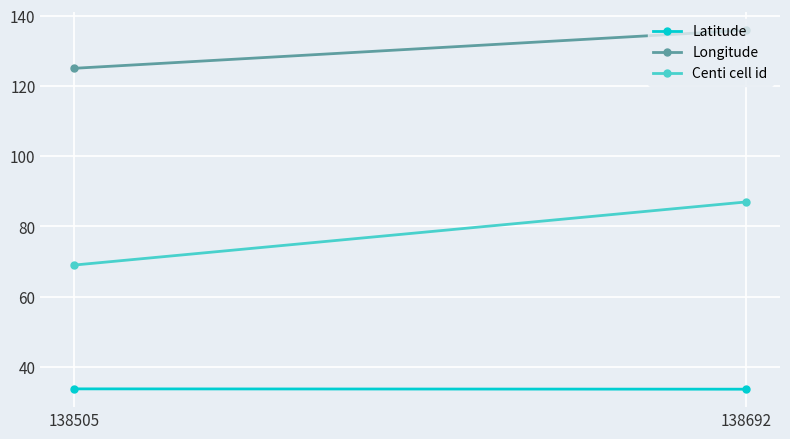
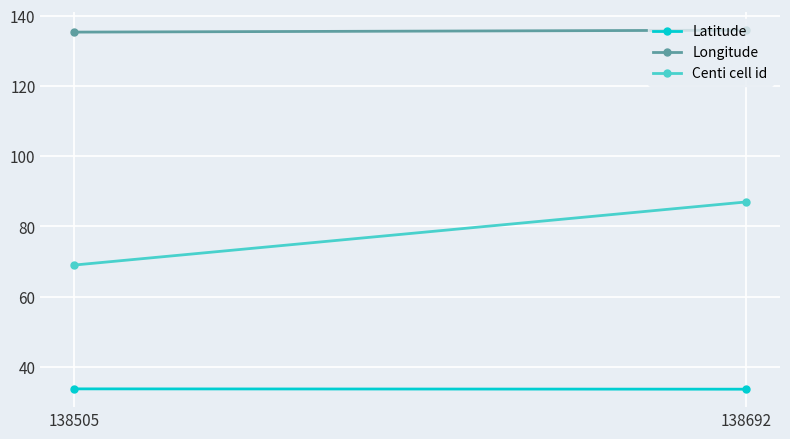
Longitude, 138505: 125 -> 135
